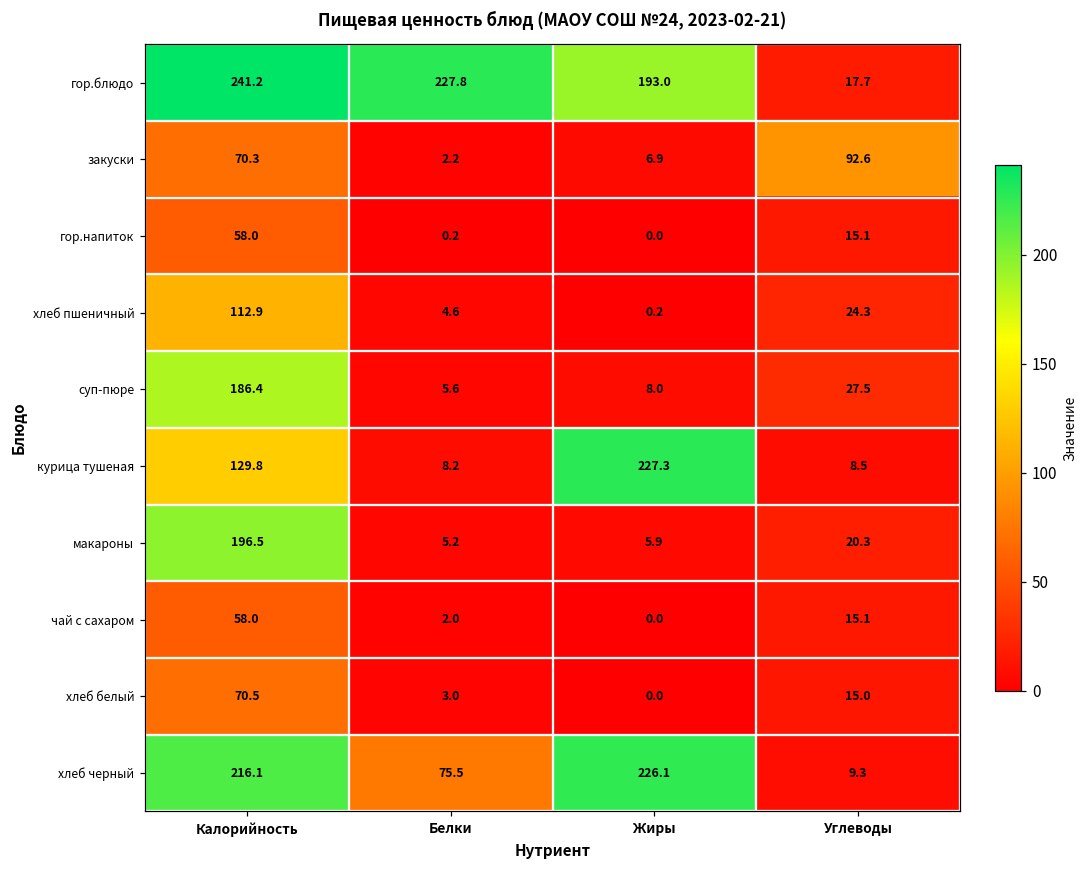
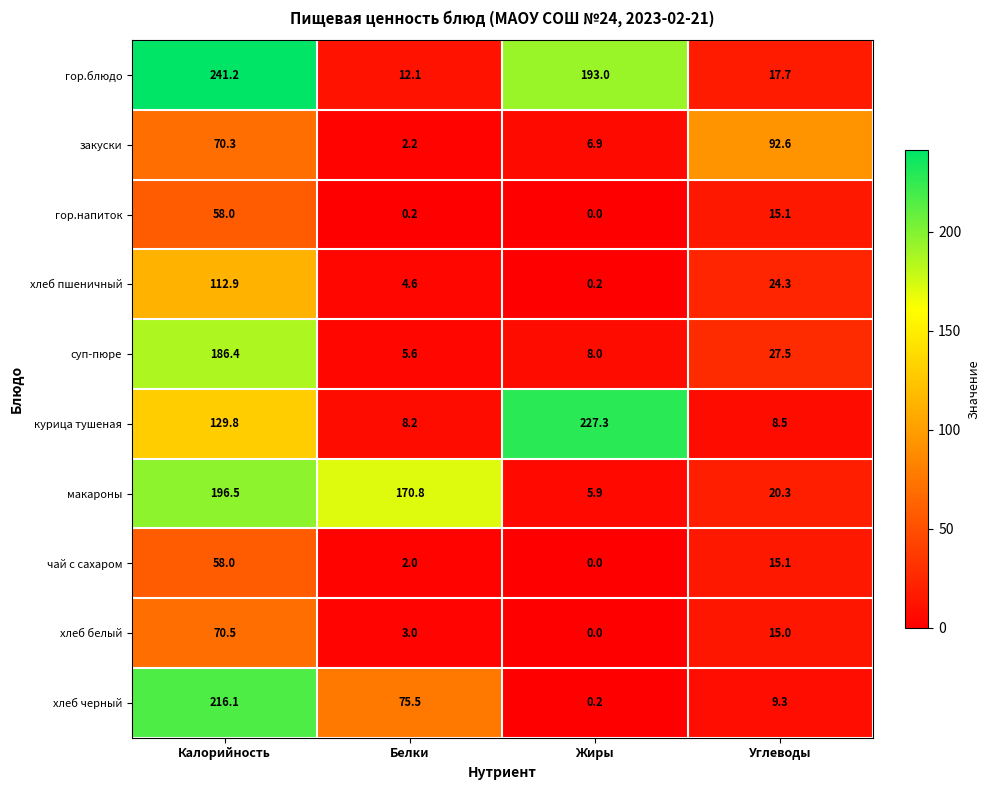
гор.блюдо, Белки: 227.8 -> 12.1
макароны, Белки: 5.2 -> 170.8
хлеб черный, Жиры: 226.1 -> 0.2
